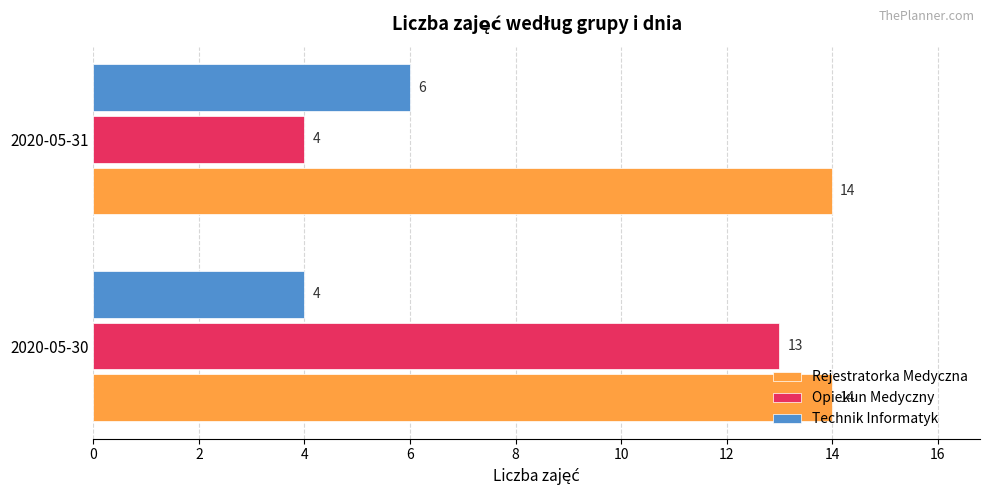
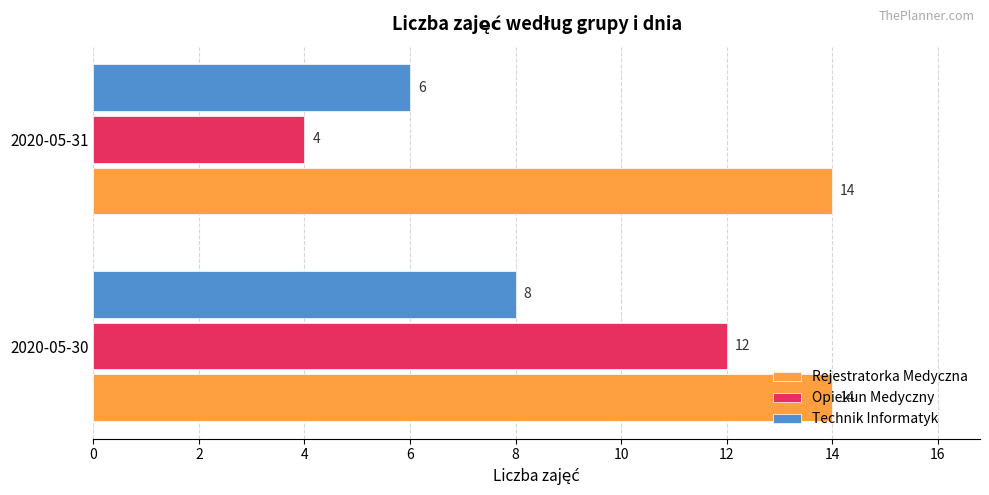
Technik Informatyk, 2020-05-30: 4 -> 8
Opiekun Medyczny, 2020-05-30: 13 -> 12
